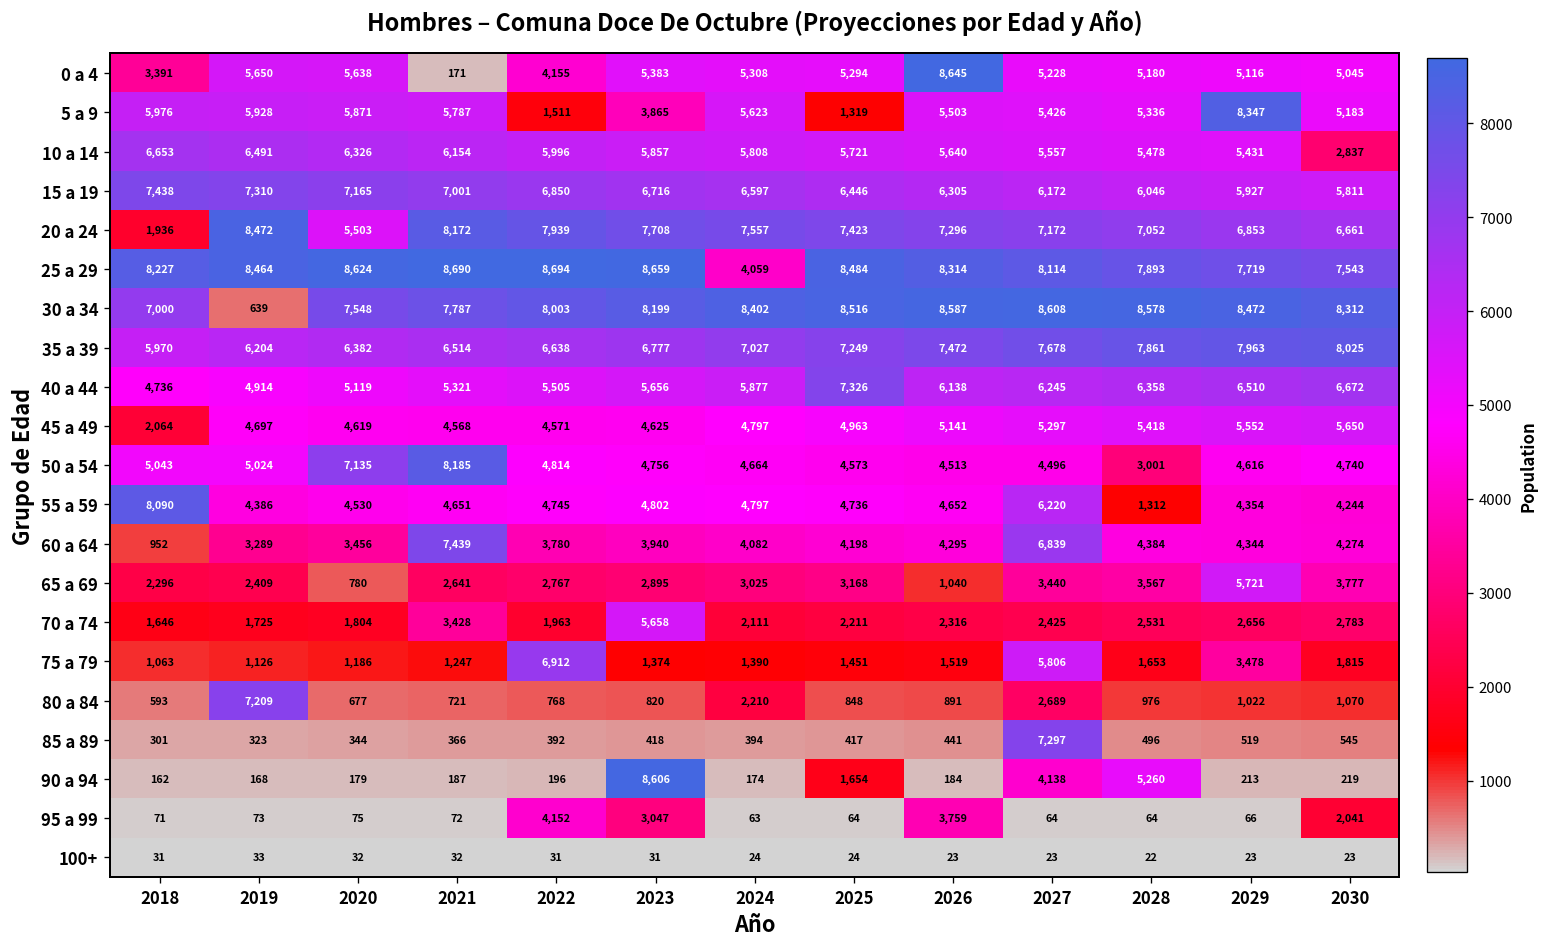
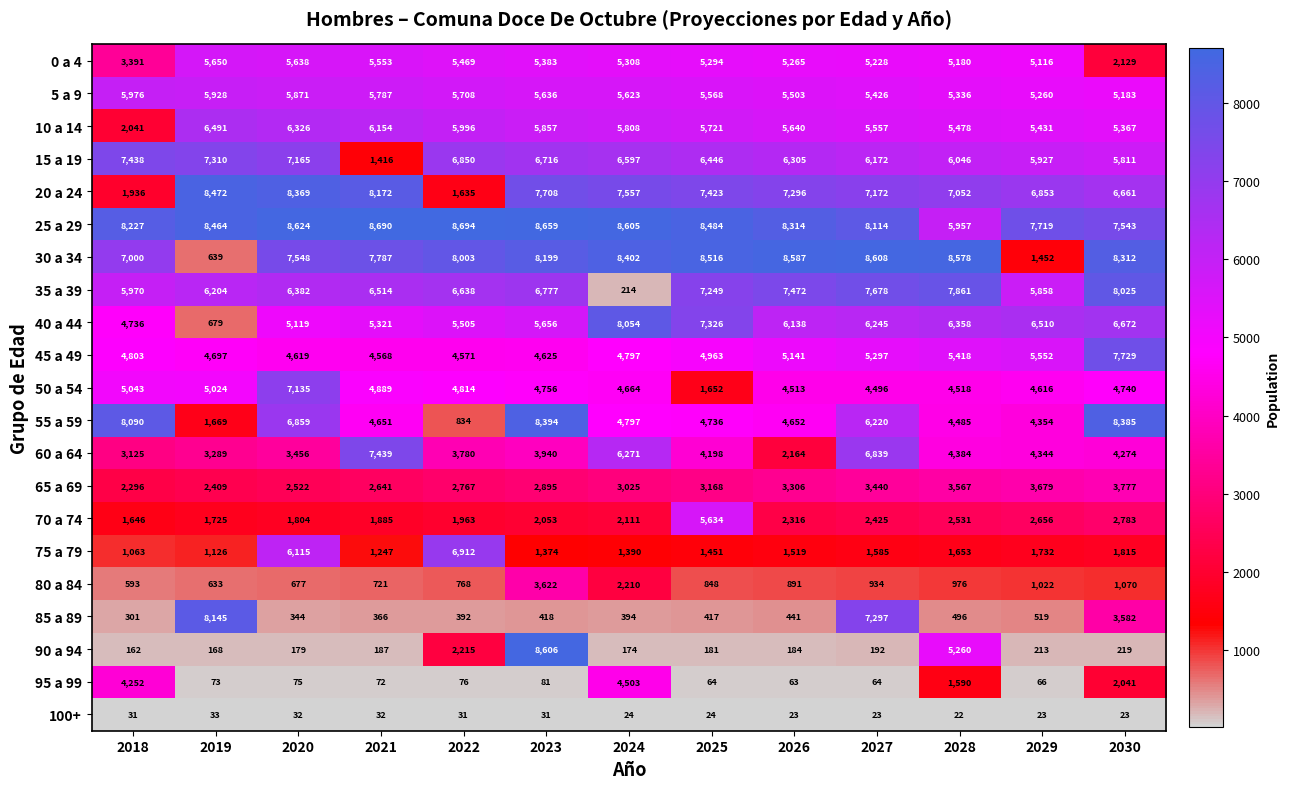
0 a 4, 2021: 171 -> 5,553
0 a 4, 2022: 4,155 -> 5,469
0 a 4, 2026: 8,645 -> 5,265
0 a 4, 2030: 5,045 -> 2,129
5 a 9, 2022: 1,511 -> 5,708
5 a 9, 2023: 3,865 -> 5,636
5 a 9, 2025: 1,319 -> 5,568
5 a 9, 2029: 8,347 -> 5,260
10 a 14, 2018: 6,653 -> 2,041
10 a 14, 2030: 2,837 -> 5,367
15 a 19, 2021: 7,001 -> 1,416
20 a 24, 2020: 5,503 -> 8,369
20 a 24, 2022: 7,939 -> 1,635
25 a 29, 2024: 4,059 -> 8,605
25 a 29, 2028: 7,893 -> 5,957
30 a 34, 2029: 8,472 -> 1,452
35 a 39, 2024: 7,027 -> 214
35 a 39, 2029: 7,963 -> 5,858
40 a 44, 2019: 4,914 -> 679
40 a 44, 2024: 5,877 -> 8,054
45 a 49, 2018: 2,064 -> 4,803
45 a 49, 2030: 5,650 -> 7,729
50 a 54, 2021: 8,185 -> 4,889
50 a 54, 2025: 4,573 -> 1,652
50 a 54, 2028: 3,001 -> 4,518
55 a 59, 2019: 4,386 -> 1,669
55 a 59, 2020: 4,530 -> 6,859
55 a 59, 2022: 4,745 -> 834
55 a 59, 2023: 4,802 -> 8,394
55 a 59, 2028: 1,312 -> 4,485
55 a 59, 2030: 4,244 -> 8,385
60 a 64, 2018: 952 -> 3,125
60 a 64, 2024: 4,082 -> 6,271
60 a 64, 2026: 4,295 -> 2,164
65 a 69, 2020: 780 -> 2,522
65 a 69, 2026: 1,040 -> 3,306
65 a 69, 2029: 5,721 -> 3,679
70 a 74, 2021: 3,428 -> 1,885
70 a 74, 2023: 5,658 -> 2,053
70 a 74, 2025: 2,211 -> 5,634
75 a 79, 2020: 1,186 -> 6,115
75 a 79, 2027: 5,806 -> 1,585
75 a 79, 2029: 3,478 -> 1,732
80 a 84, 2019: 7,209 -> 633
80 a 84, 2023: 820 -> 3,622
80 a 84, 2027: 2,689 -> 934
85 a 89, 2019: 323 -> 8,145
85 a 89, 2030: 545 -> 3,582
90 a 94, 2022: 196 -> 2,215
90 a 94, 2025: 1,654 -> 181
90 a 94, 2027: 4,138 -> 192
95 a 99, 2018: 71 -> 4,252
95 a 99, 2022: 4,152 -> 76
95 a 99, 2023: 3,047 -> 81
95 a 99, 2024: 63 -> 4,503
95 a 99, 2026: 3,759 -> 63
95 a 99, 2028: 64 -> 1,590
